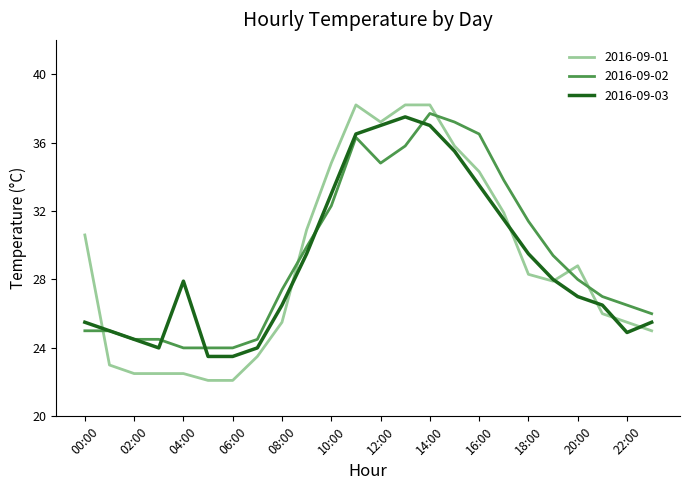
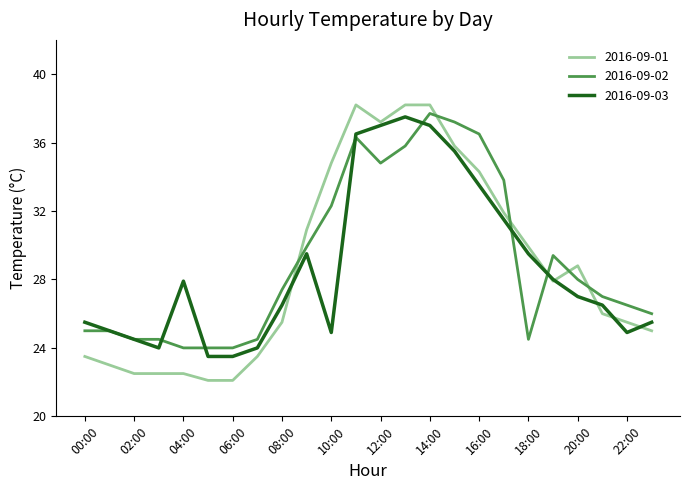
2016-09-01, 00:00: 30.6 -> 23.5
2016-09-03, 10:00: 33.0 -> 24.9
2016-09-01, 18:00: 28.3 -> 29.9
2016-09-02, 18:00: 31.4 -> 24.5
